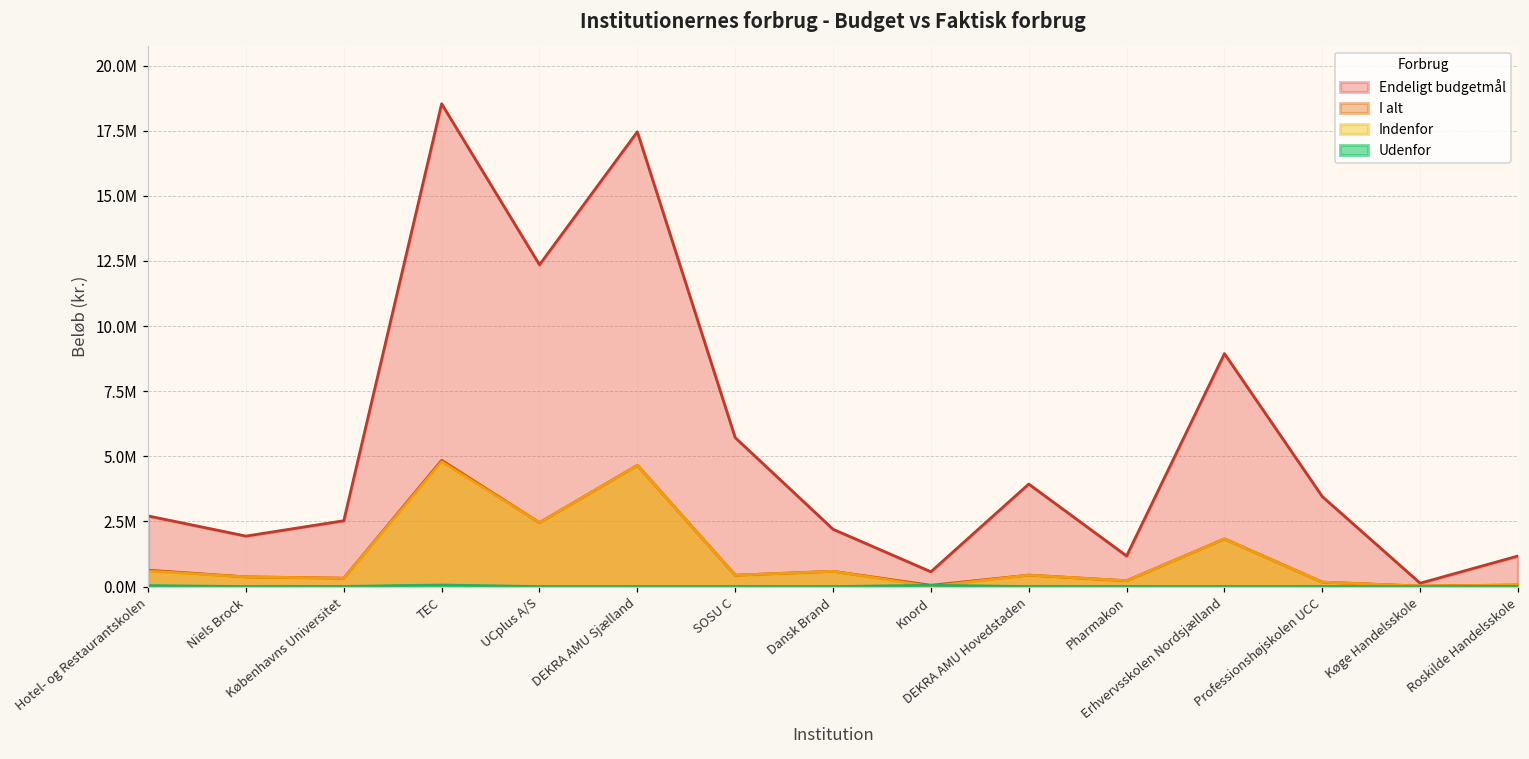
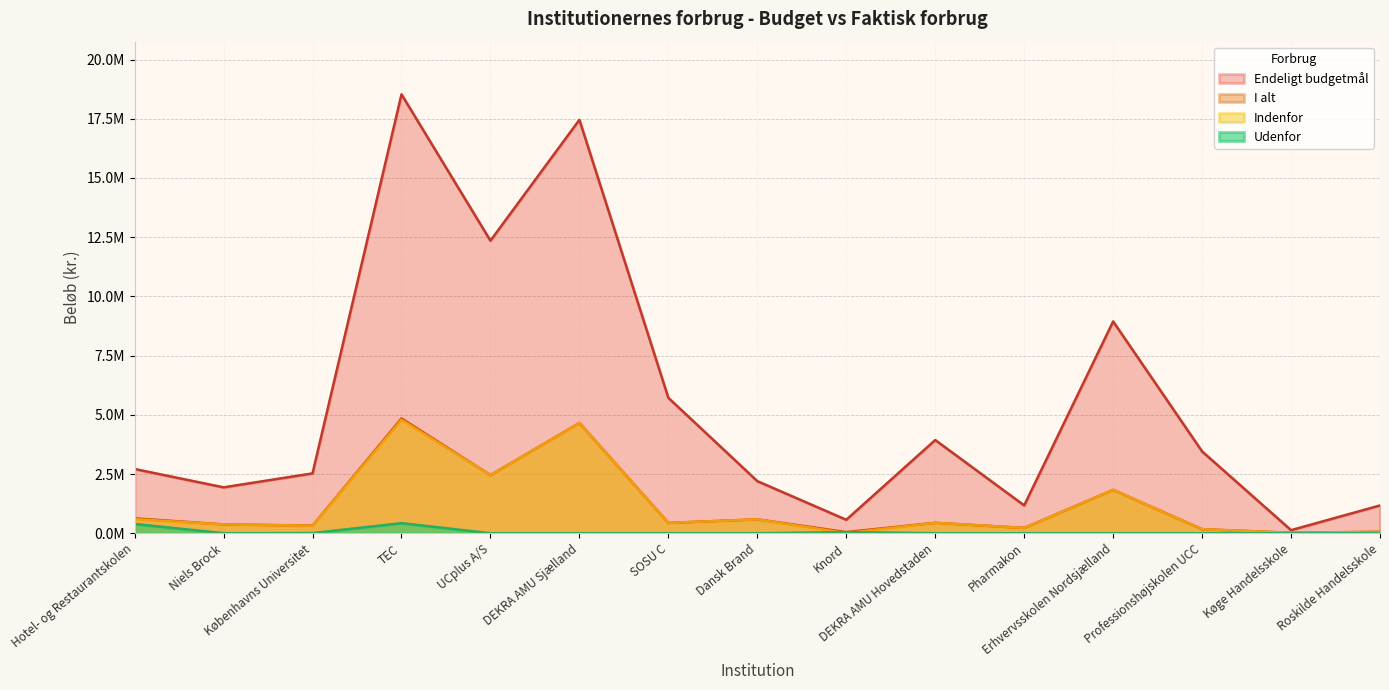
Udenfor, Hotel- og Restaurantskolen: 0 -> 400000
Udenfor, TEC: 100000 -> 400000
